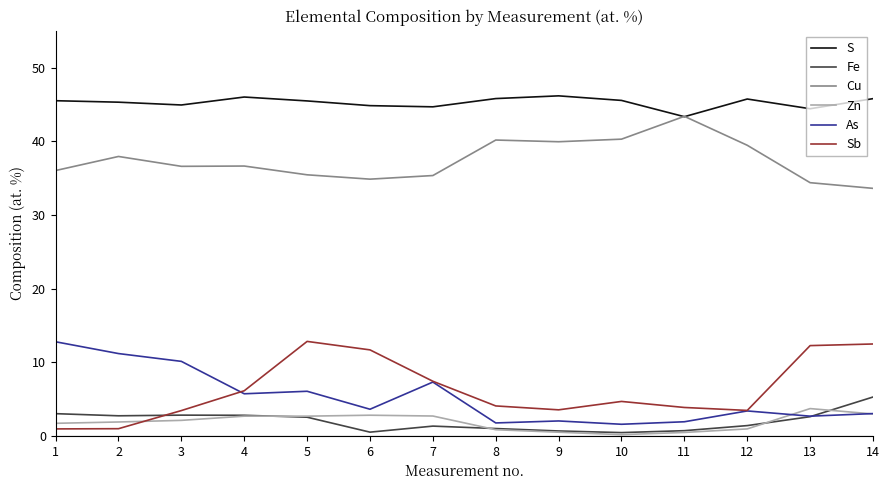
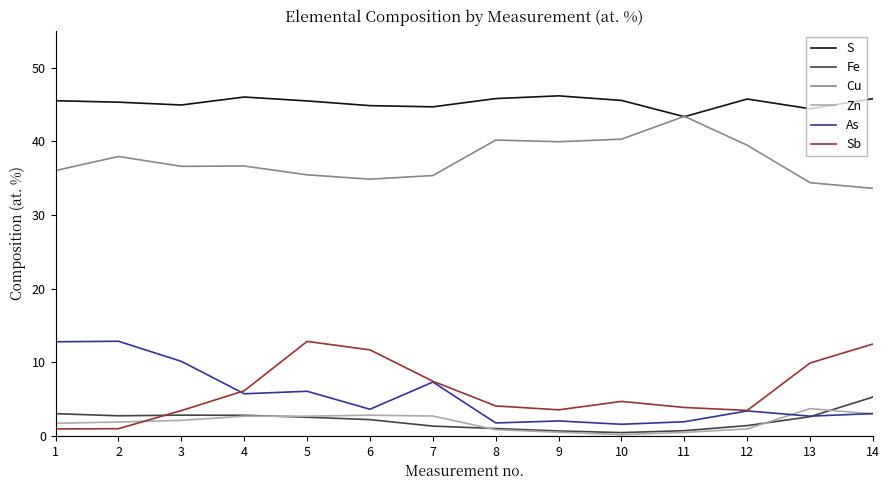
As, 2: 11 -> 13
Fe, 6: 1 -> 2
Sb, 13: 12 -> 10
